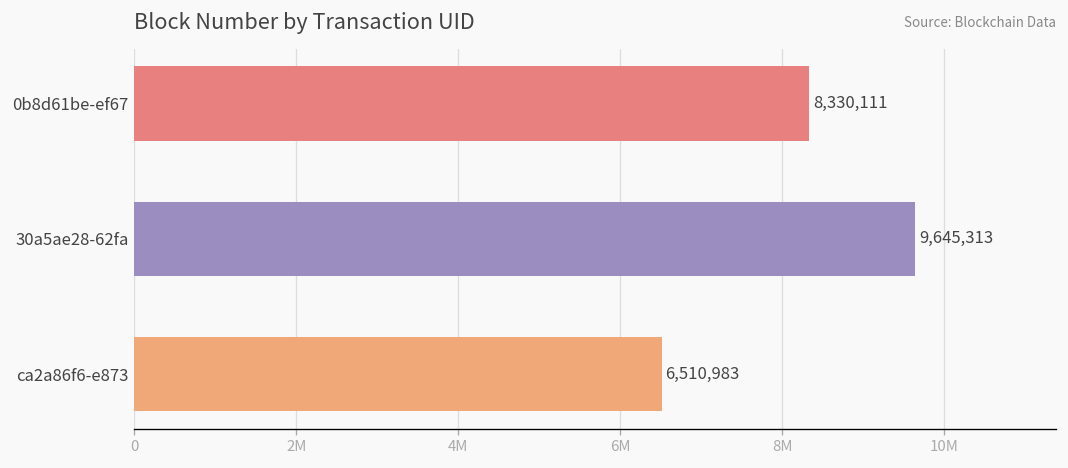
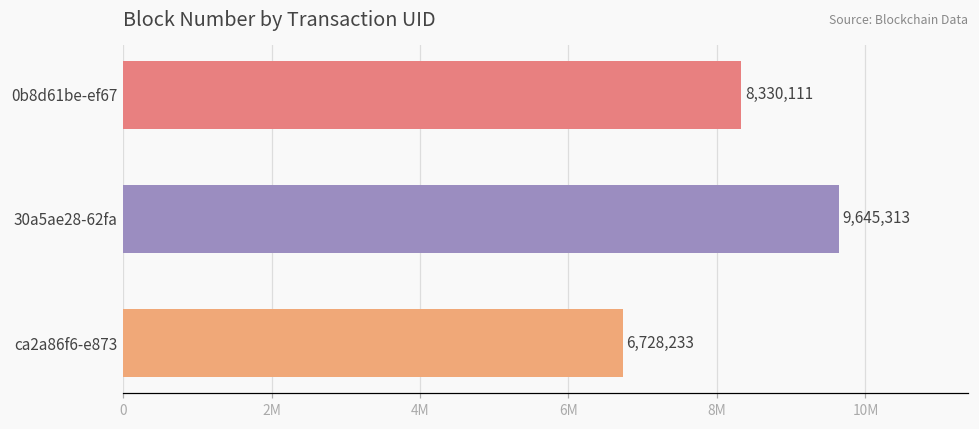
ca2a86f6-e873: 6,510,983 -> 6,728,233
